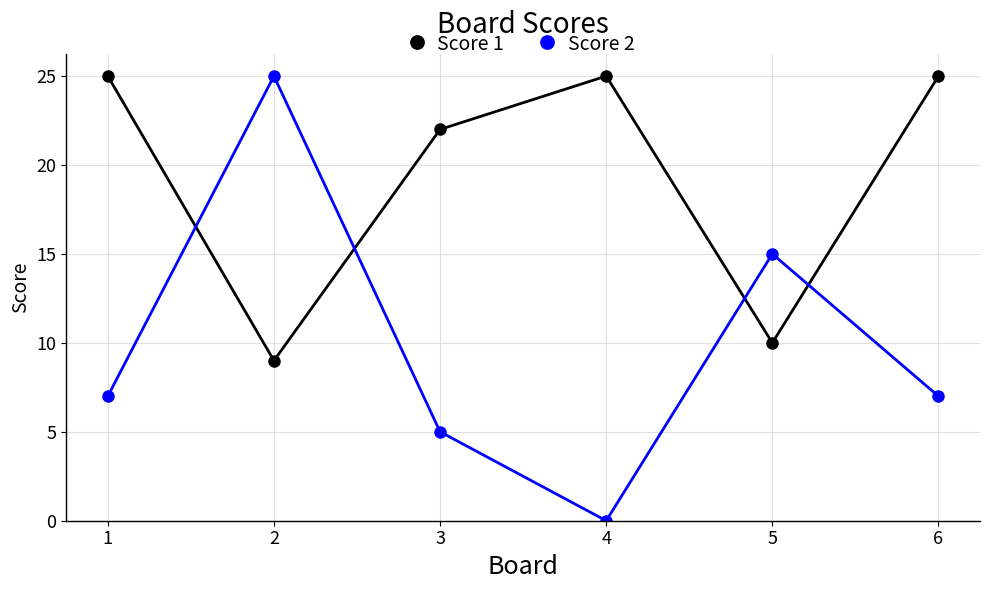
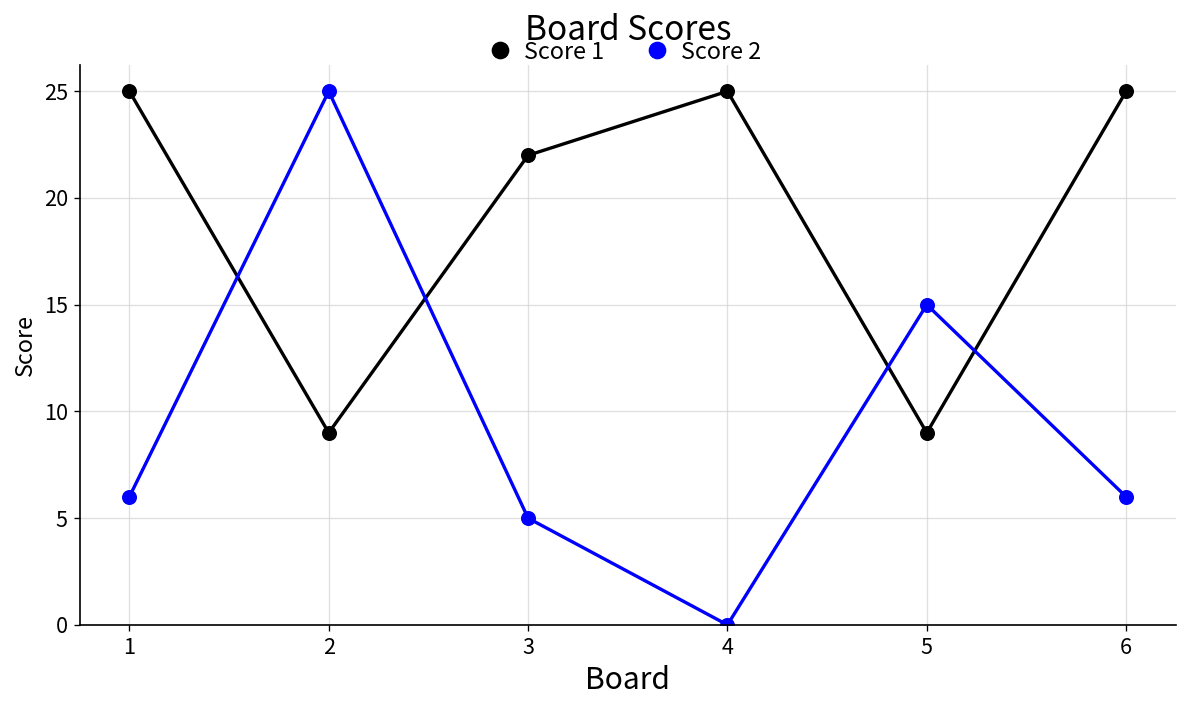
Score 2, 1: 7 -> 6
Score 1, 5: 10 -> 9
Score 2, 6: 7 -> 6
